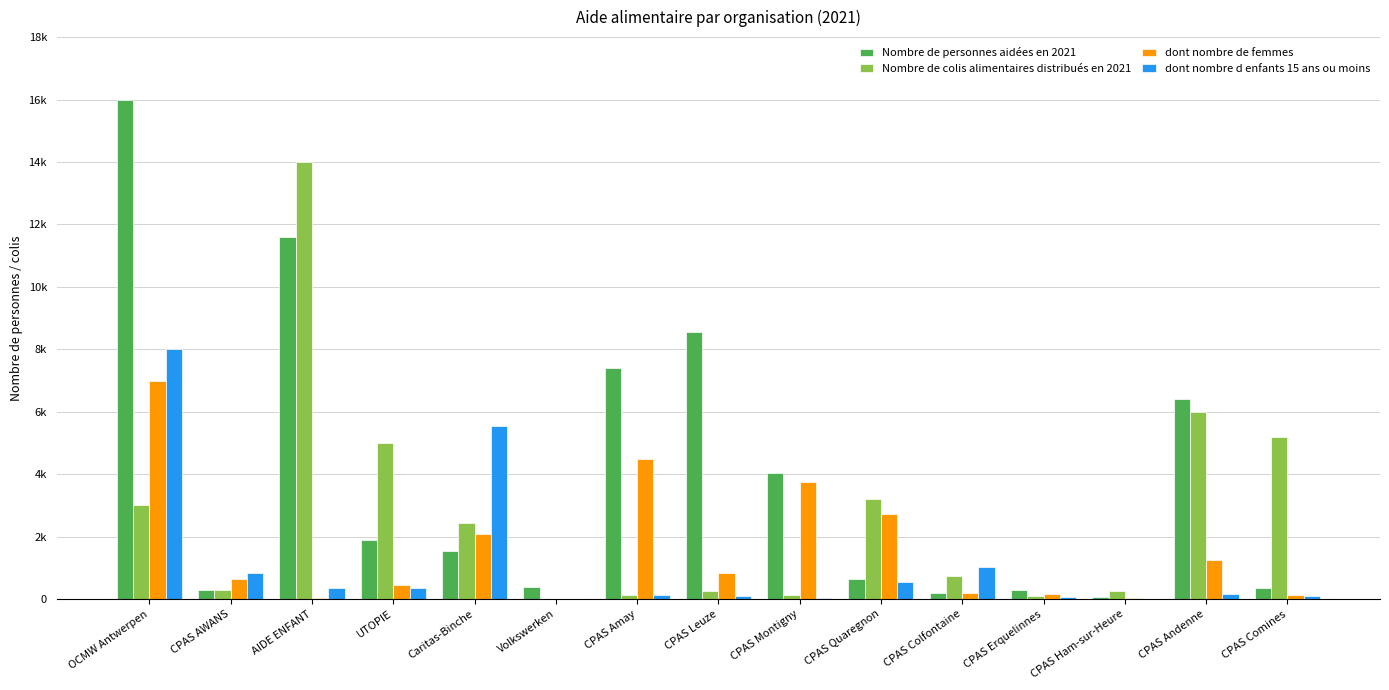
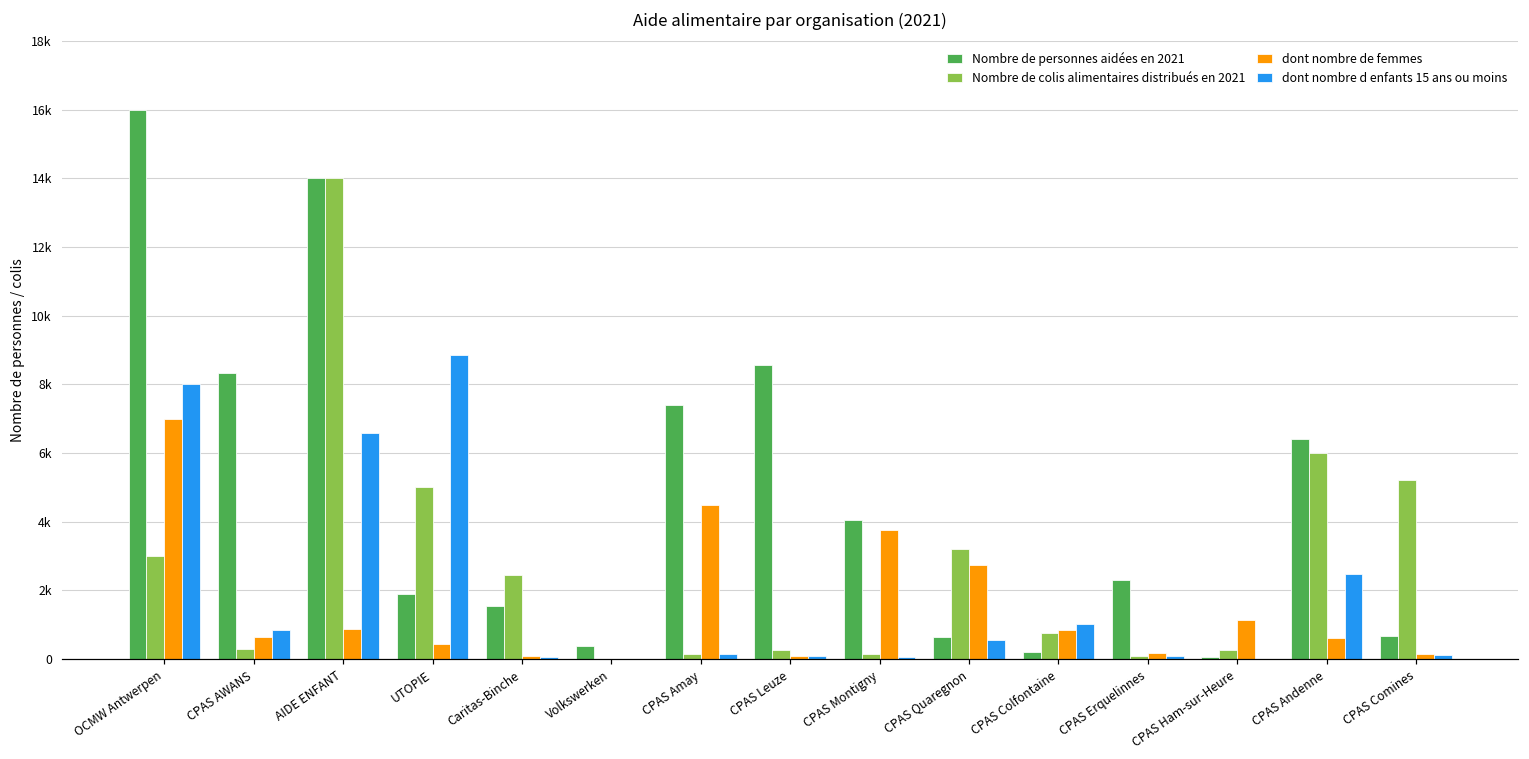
Nombre de personnes aidées en 2021, CPAS AWANS: 300 -> 8300
Nombre de personnes aidées en 2021, AIDE ENFANT: 11600 -> 14000
dont nombre de femmes, AIDE ENFANT: 0 -> 900
dont nombre d enfants 15 ans ou moins, AIDE ENFANT: 400 -> 6600
dont nombre d enfants 15 ans ou moins, UTOPIE: 300 -> 8800
dont nombre de femmes, Caritas-Binche: 2100 -> 100
dont nombre d enfants 15 ans ou moins, Caritas-Binche: 5500 -> 0
dont nombre de femmes, CPAS Leuze: 800 -> 100
dont nombre de femmes, CPAS Colfontaine: 200 -> 800
Nombre de personnes aidées en 2021, CPAS Erquelinnes: 300 -> 2300
dont nombre de femmes, CPAS Ham-sur-Heure: 0 -> 1100
dont nombre de femmes, CPAS Andenne: 1300 -> 600
dont nombre d enfants 15 ans ou moins, CPAS Andenne: 200 -> 2500
Nombre de personnes aidées en 2021, CPAS Comines: 400 -> 700
